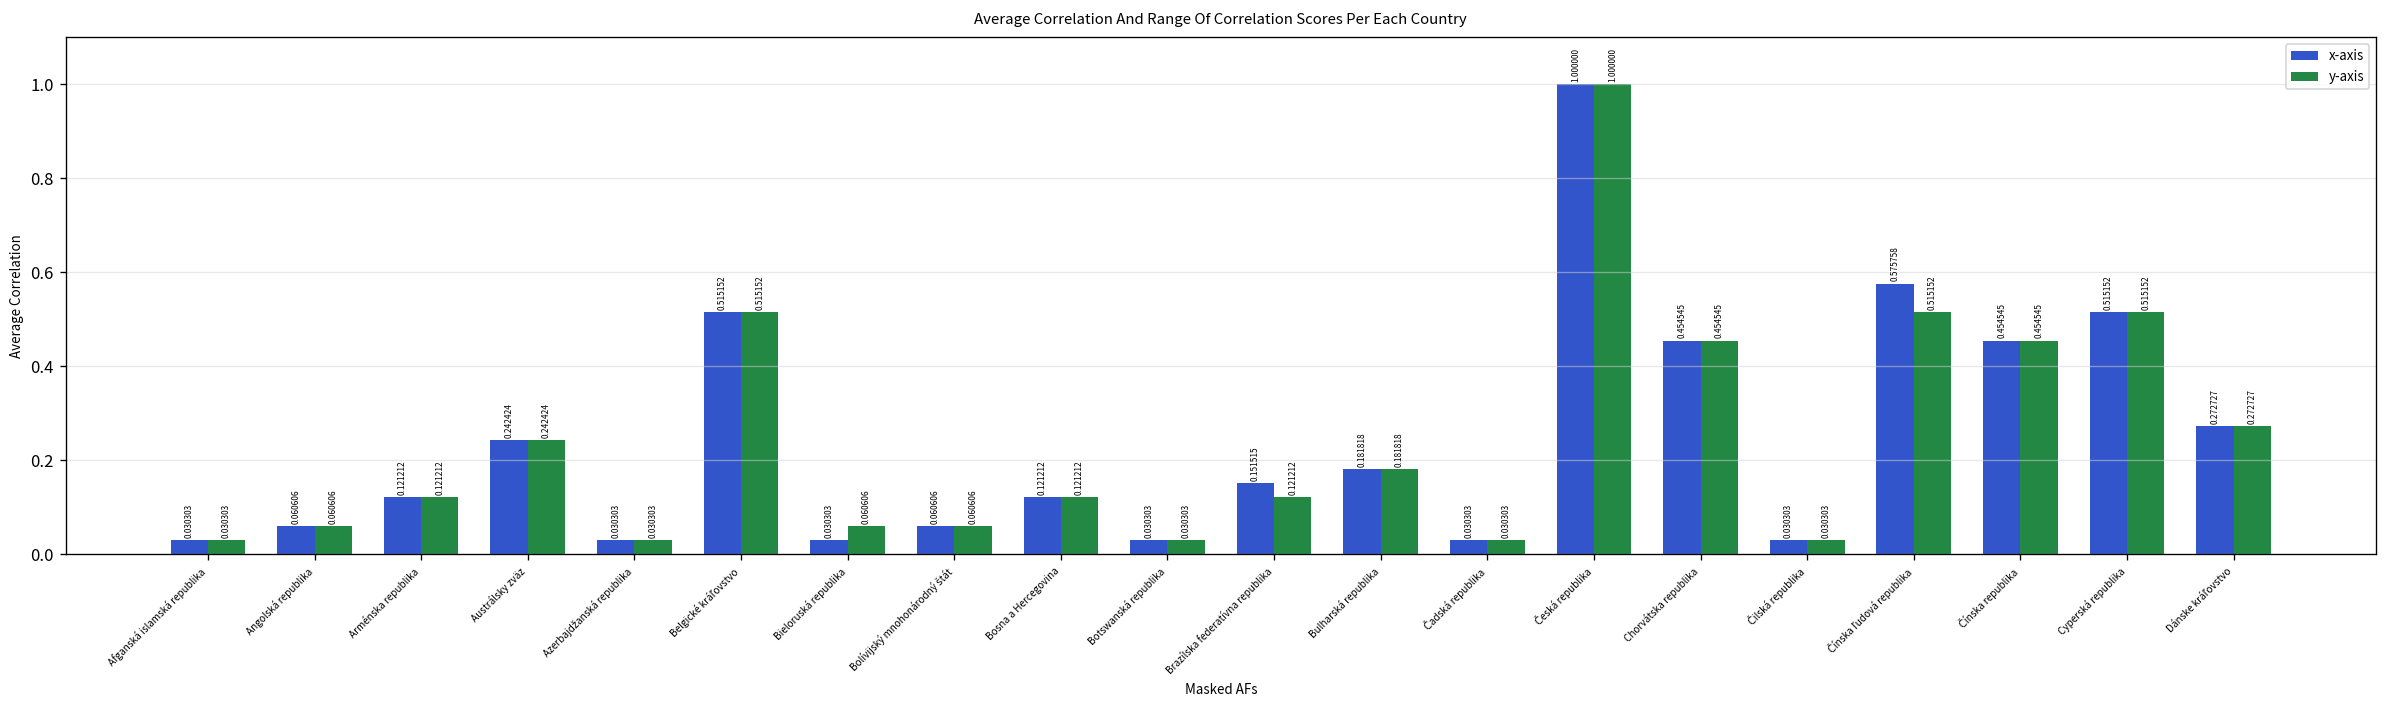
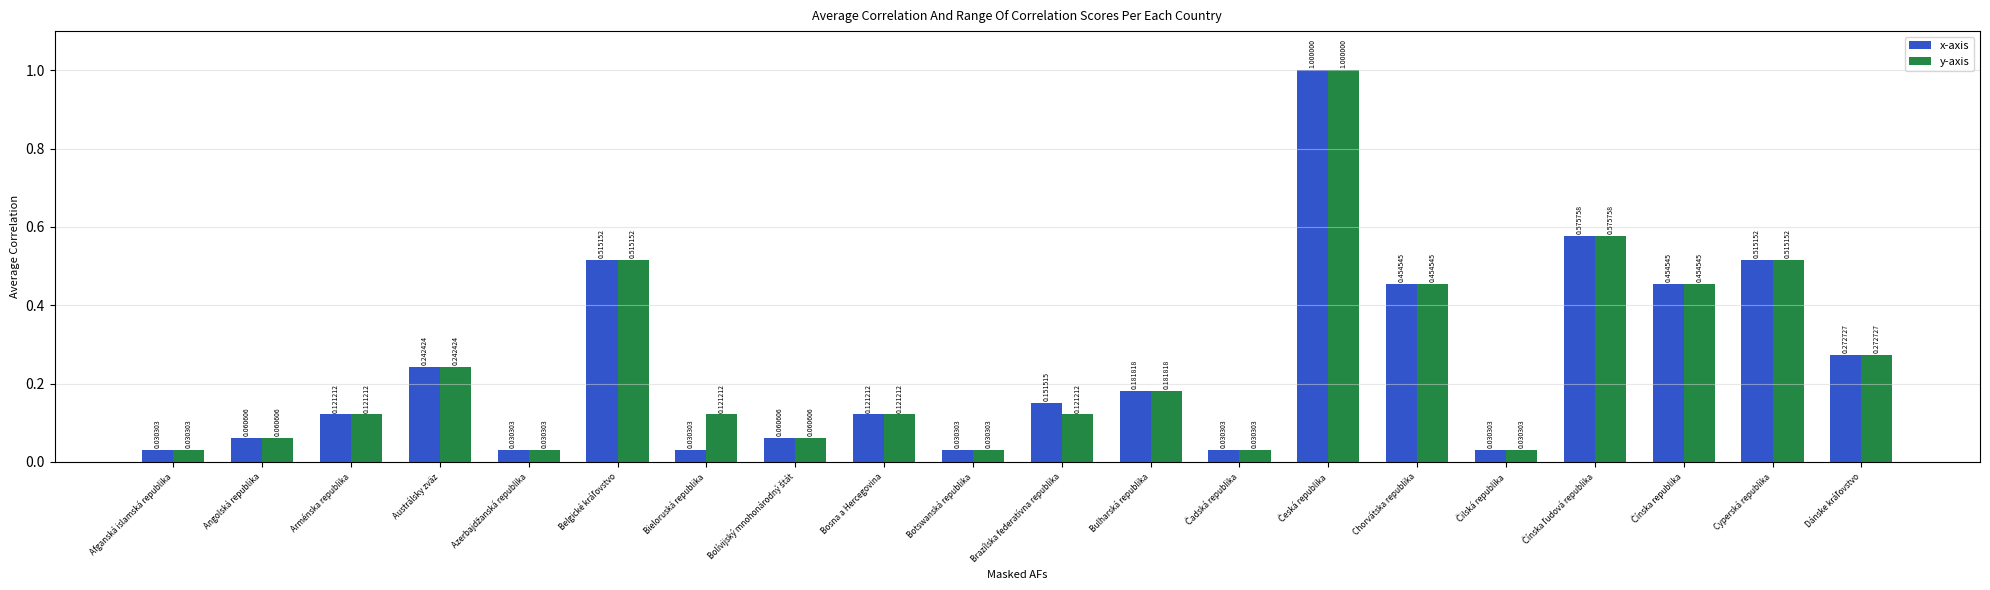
y-axis, Bieloruská republika: 0.060606 -> 0.121212
y-axis, Čínska ľudová republika: 0.515152 -> 0.575758
